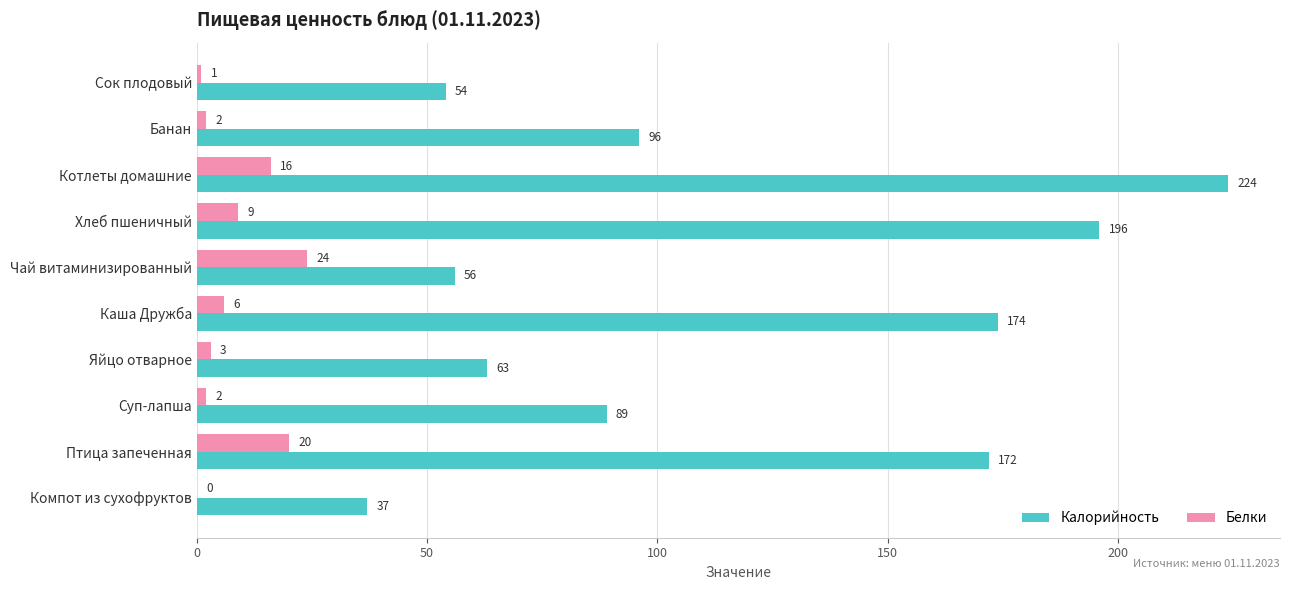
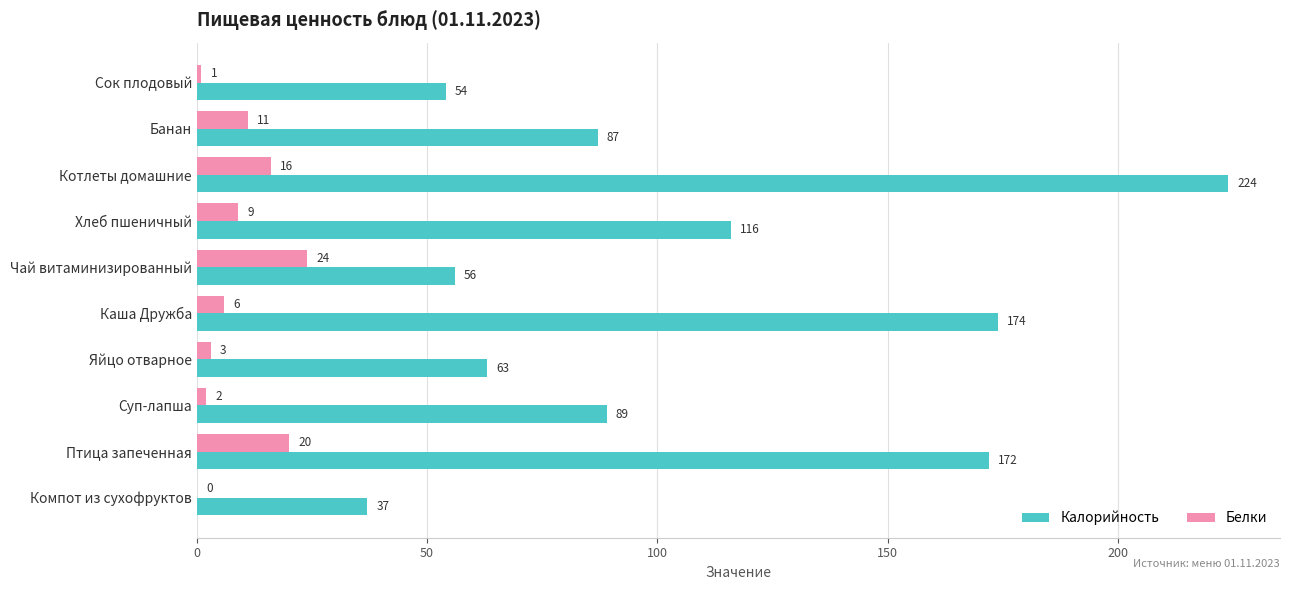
Белки, Банан: 2 -> 11
Калорийность, Банан: 96 -> 87
Калорийность, Хлеб пшеничный: 196 -> 116
